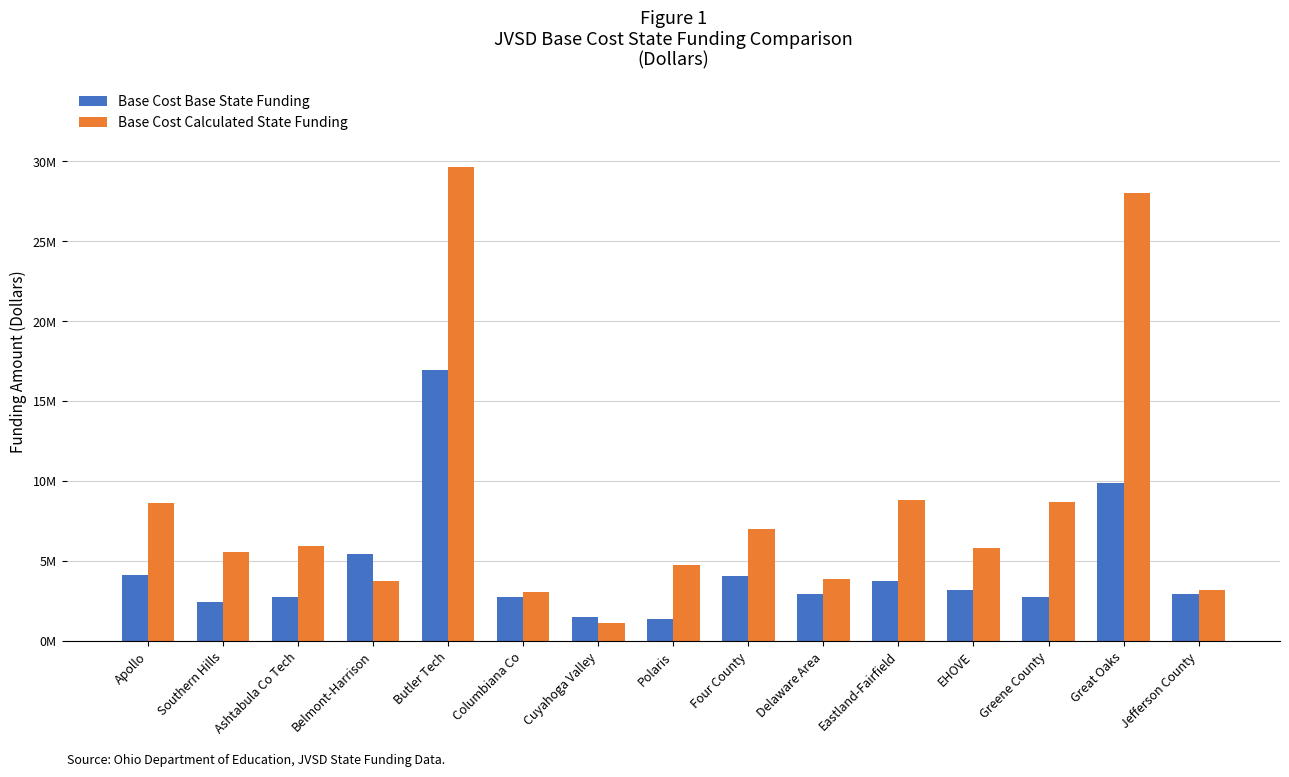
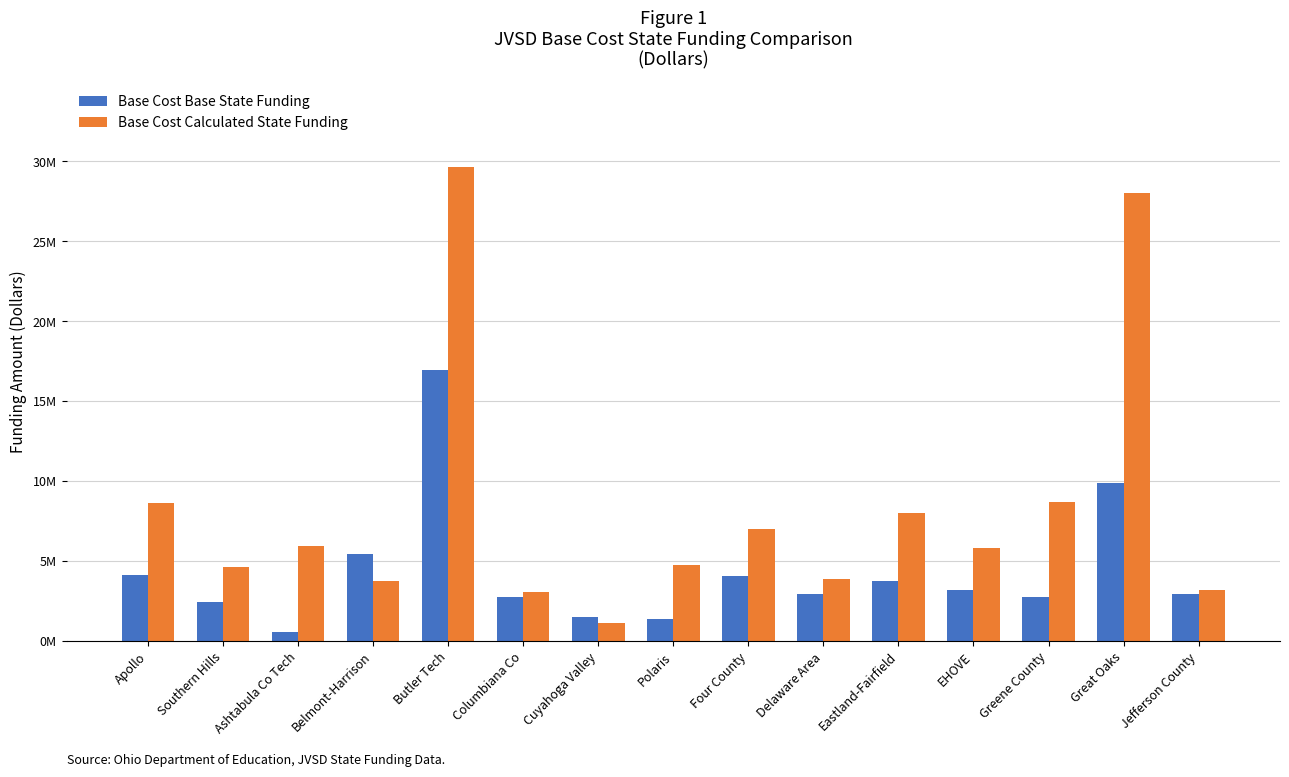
Base Cost Calculated State Funding, Southern Hills: 5500000 -> 4700000
Base Cost Base State Funding, Ashtabula Co Tech: 2800000 -> 600000
Base Cost Calculated State Funding, Eastland-Fairfield: 8800000 -> 8000000
